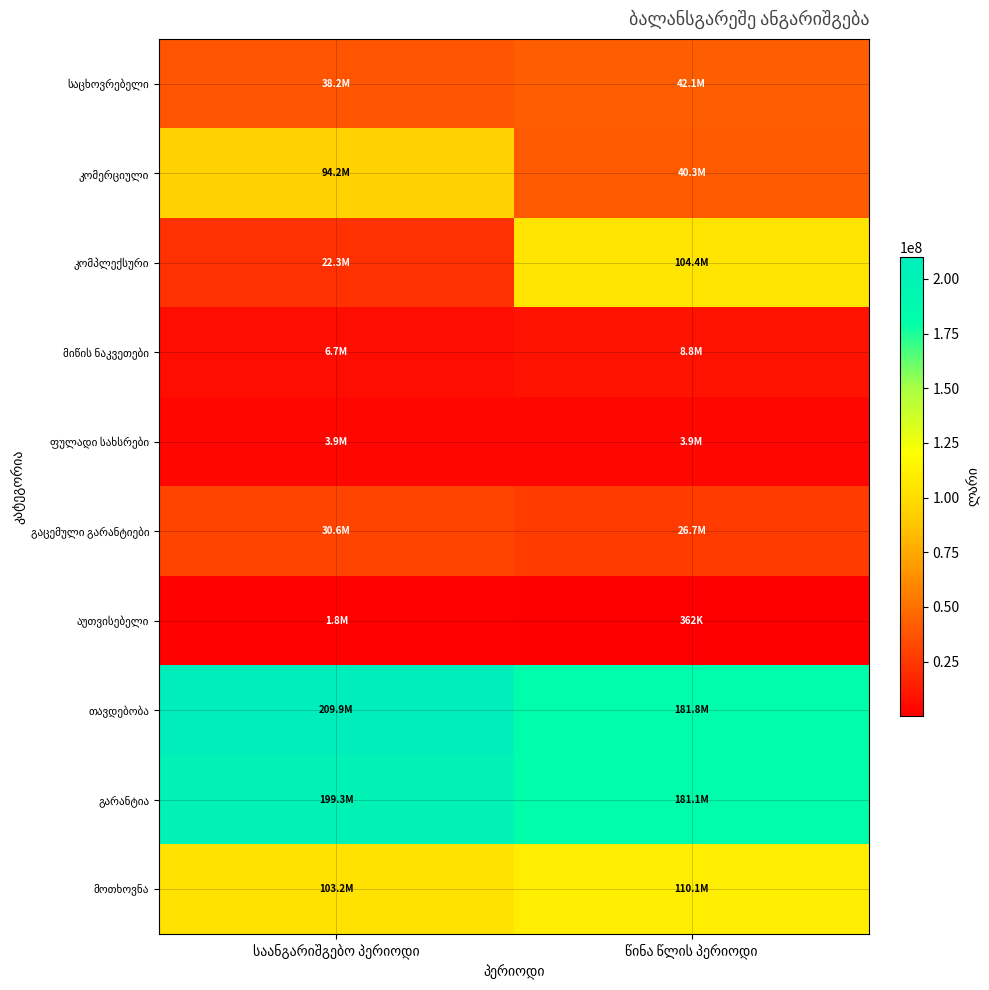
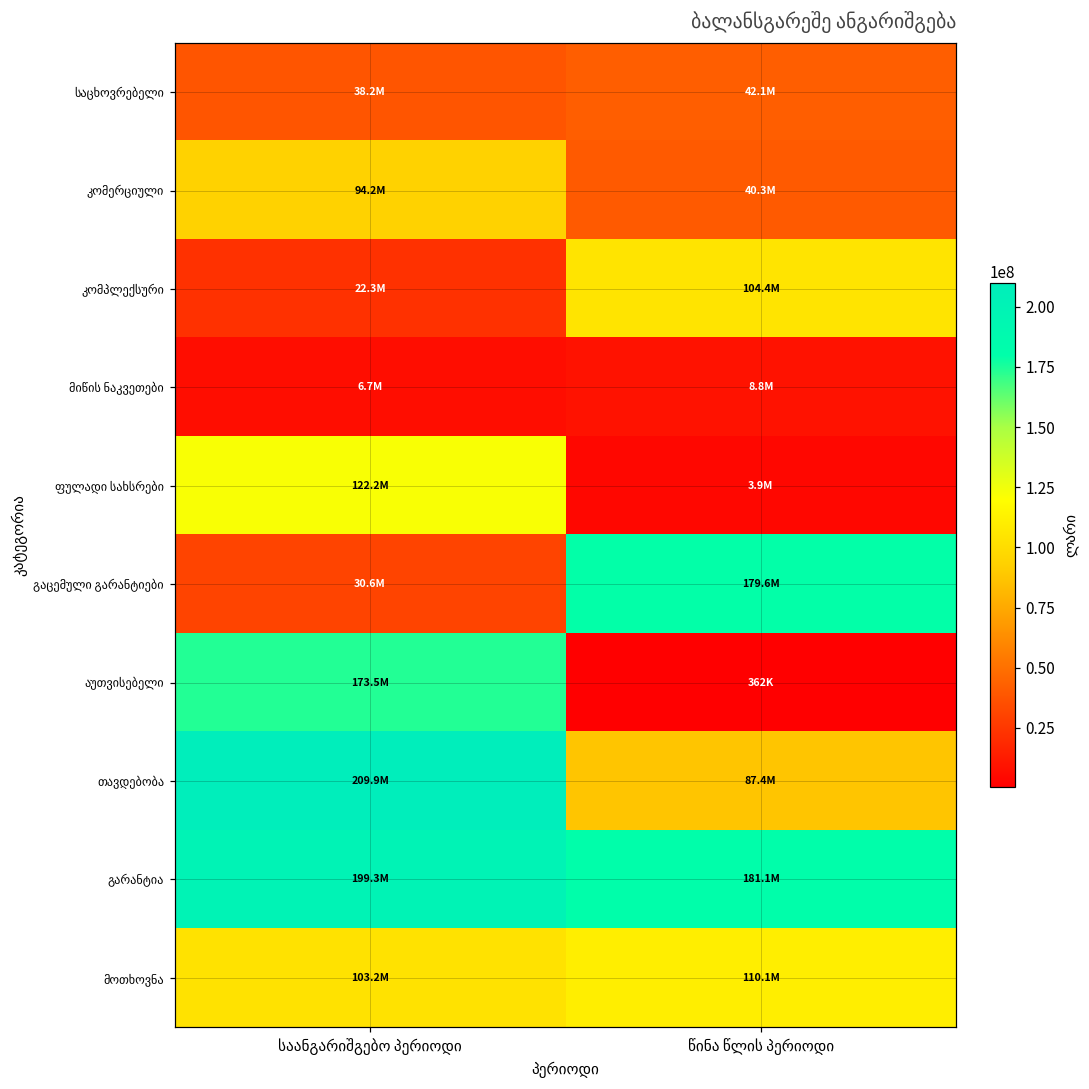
ფულადი სახსრები, საანგარიშგებო პერიოდი: 3.9M -> 122.2M
გაცემული გარანტიები, წინა წლის პერიოდი: 26.7M -> 179.6M
აუთვისებელი, საანგარიშგებო პერიოდი: 1.8M -> 173.5M
თავდებობა, წინა წლის პერიოდი: 181.8M -> 87.4M
